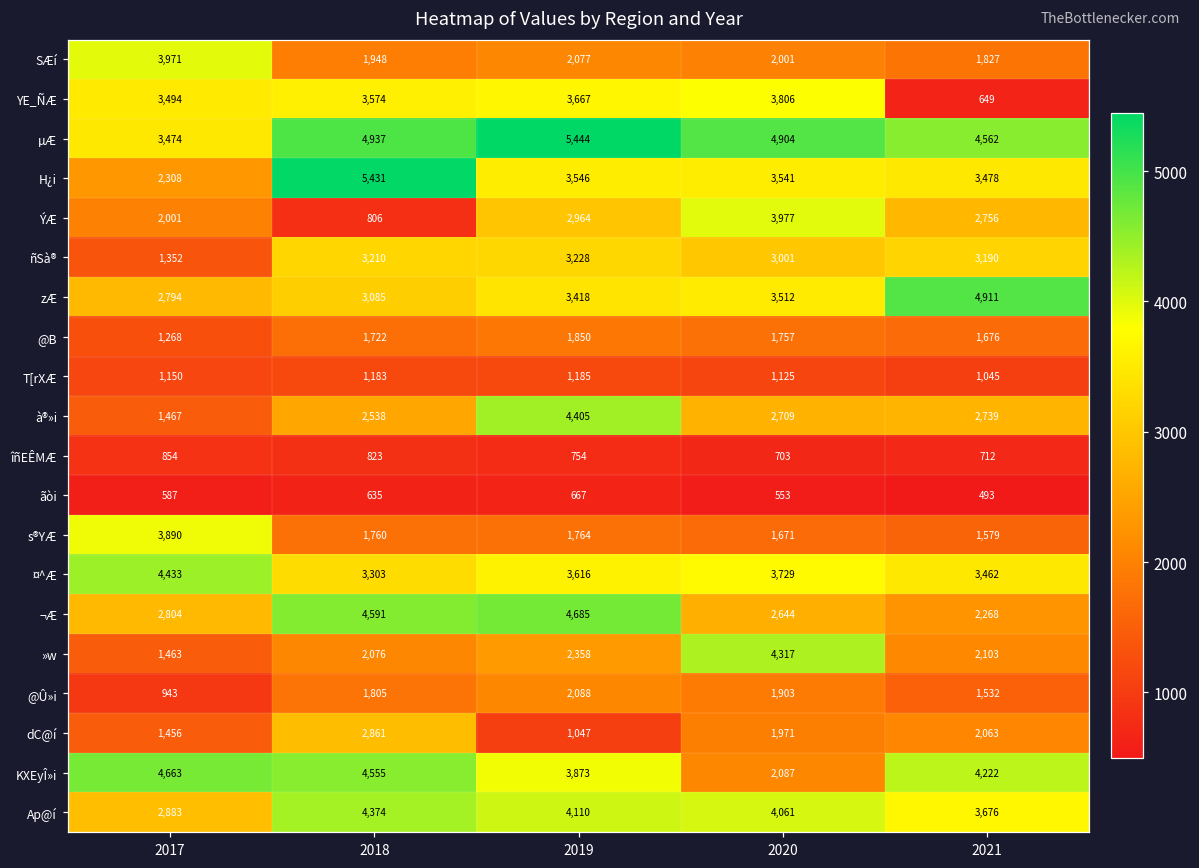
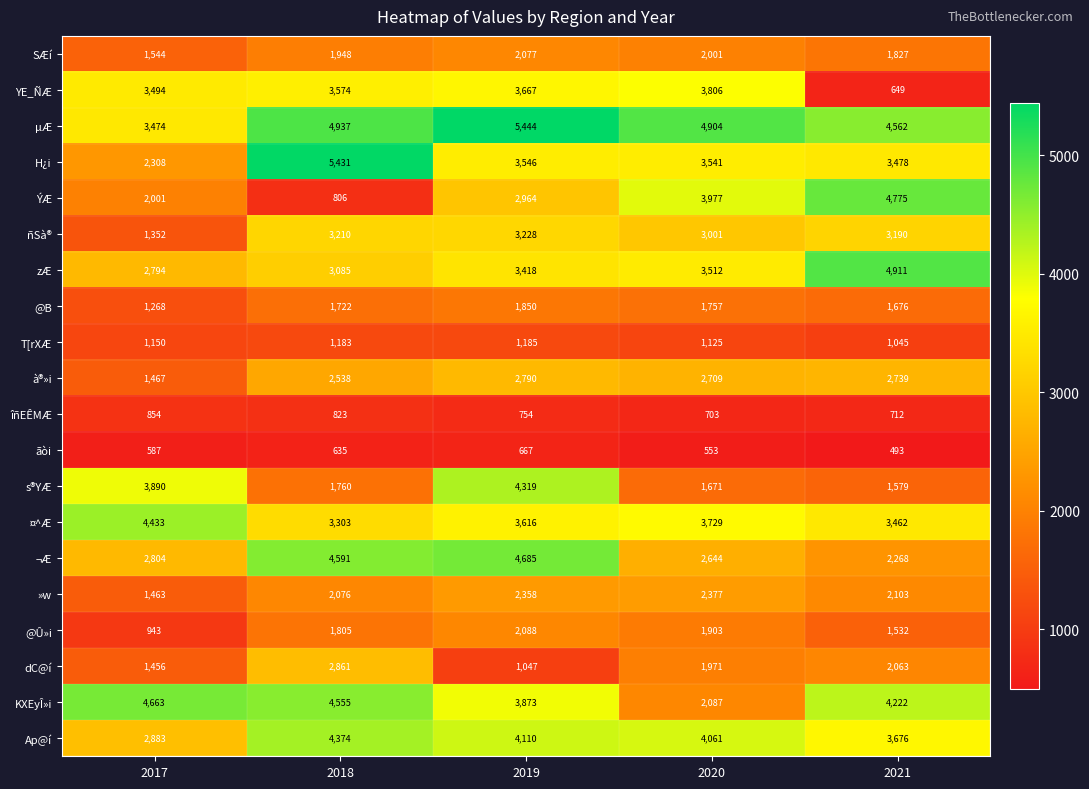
SÆí, 2017: 3,971 -> 1,544
ÝÆ, 2021: 2,756 -> 4,775
à®»i, 2019: 4,405 -> 2,790
s®YÆ, 2019: 1,764 -> 4,319
»w, 2020: 4,317 -> 2,377
